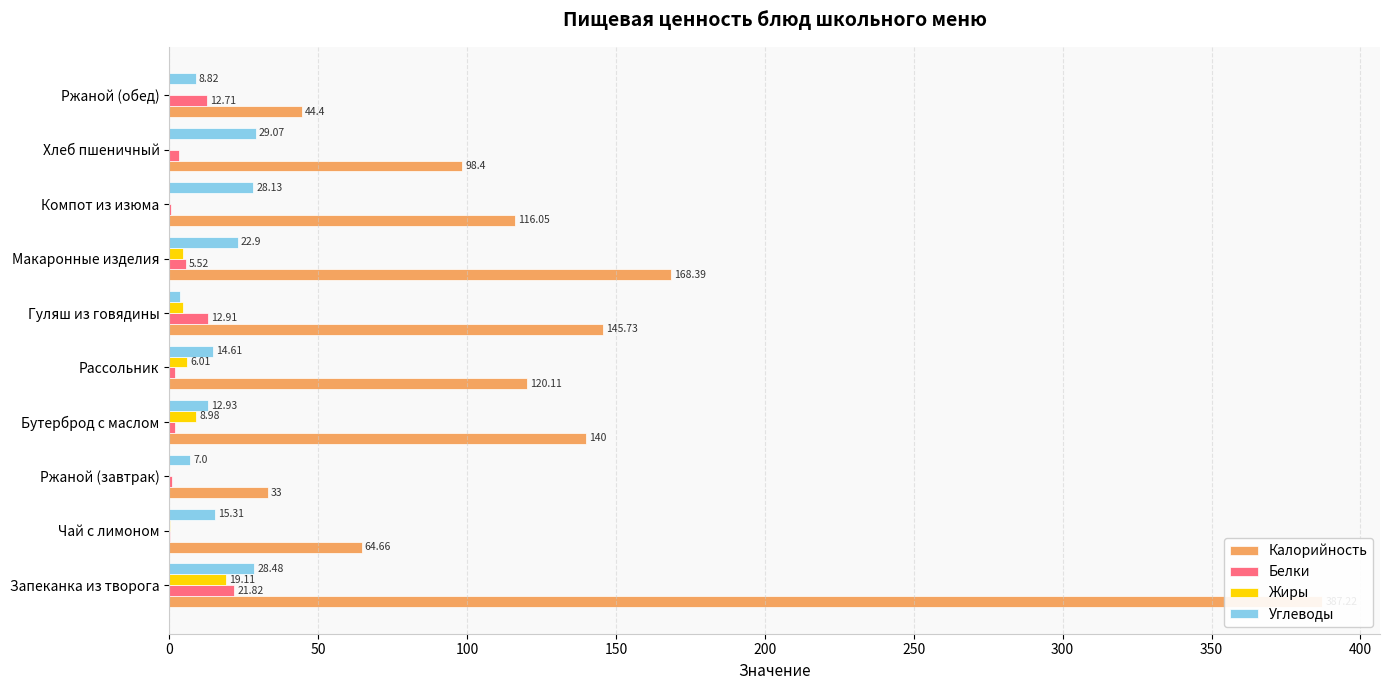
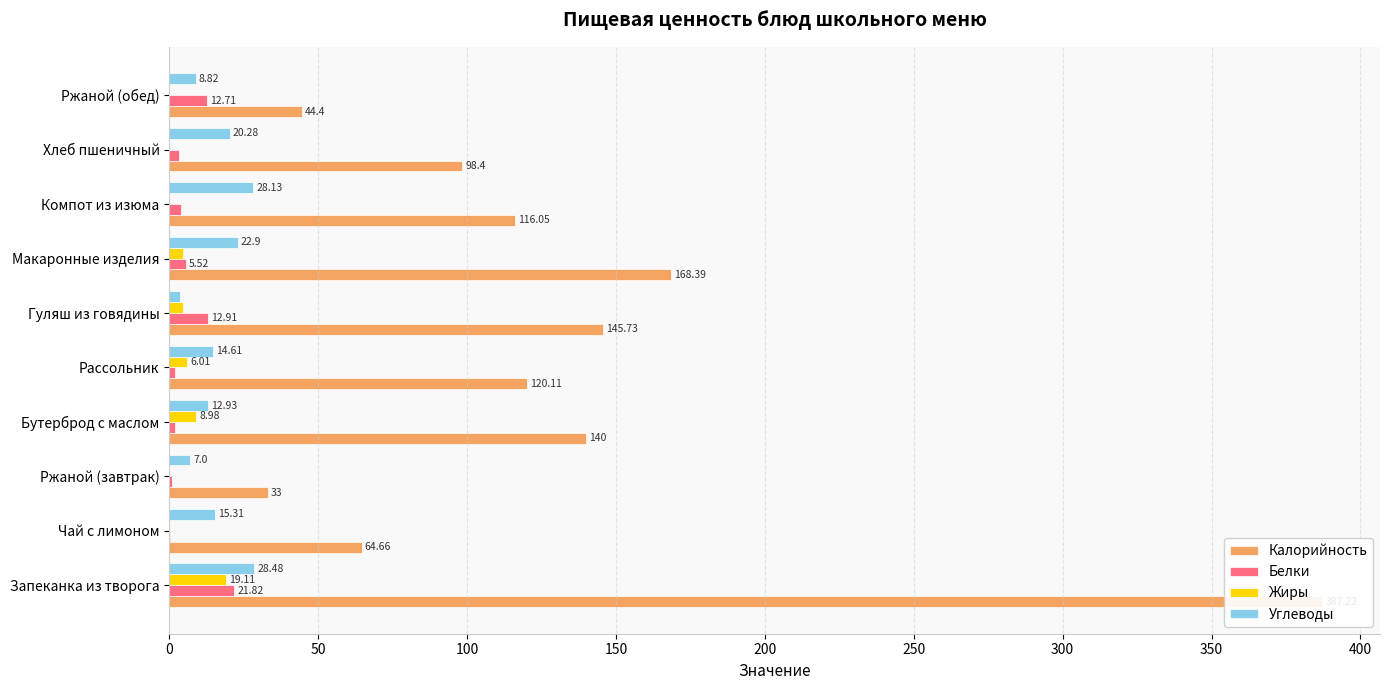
Углеводы, Хлеб пшеничный: 29.07 -> 20.28
Белки, Компот из изюма: 0 -> 4
